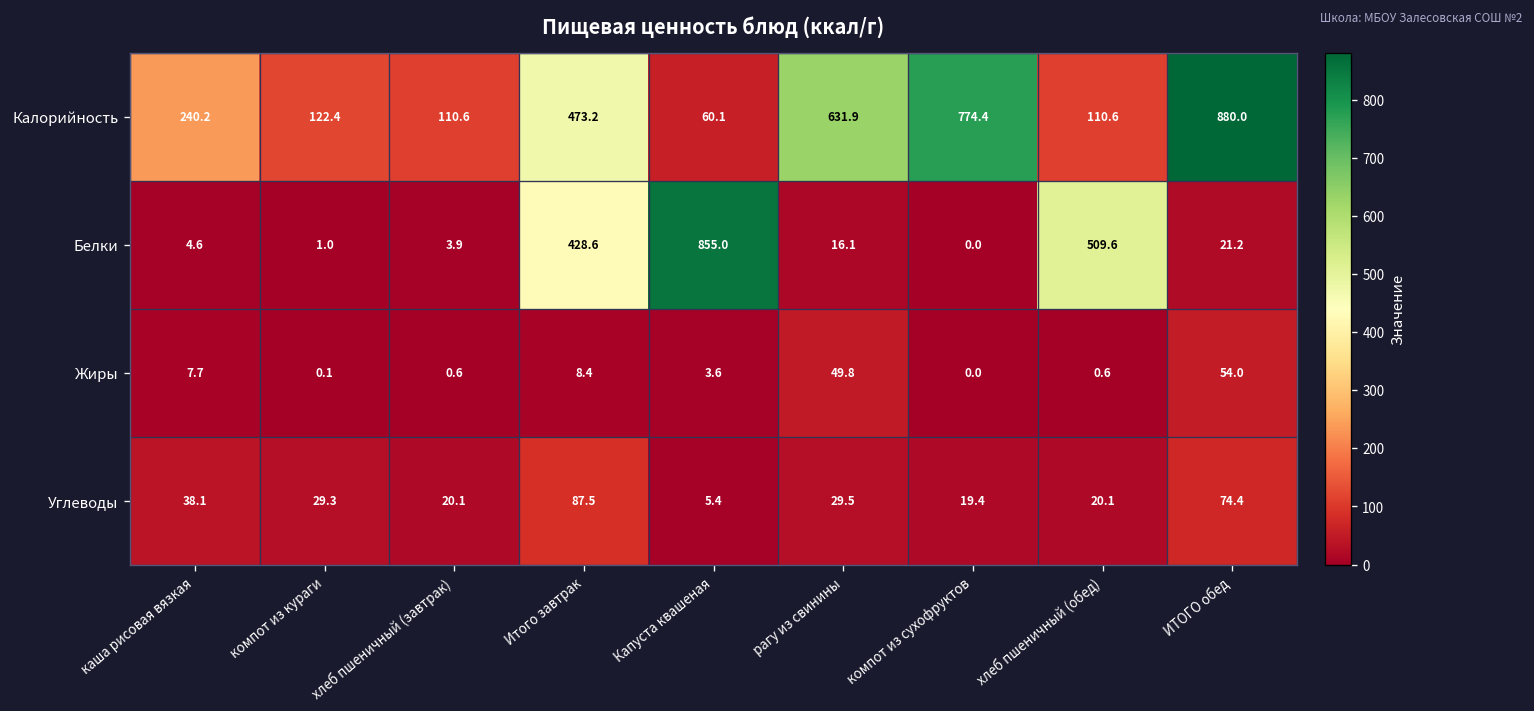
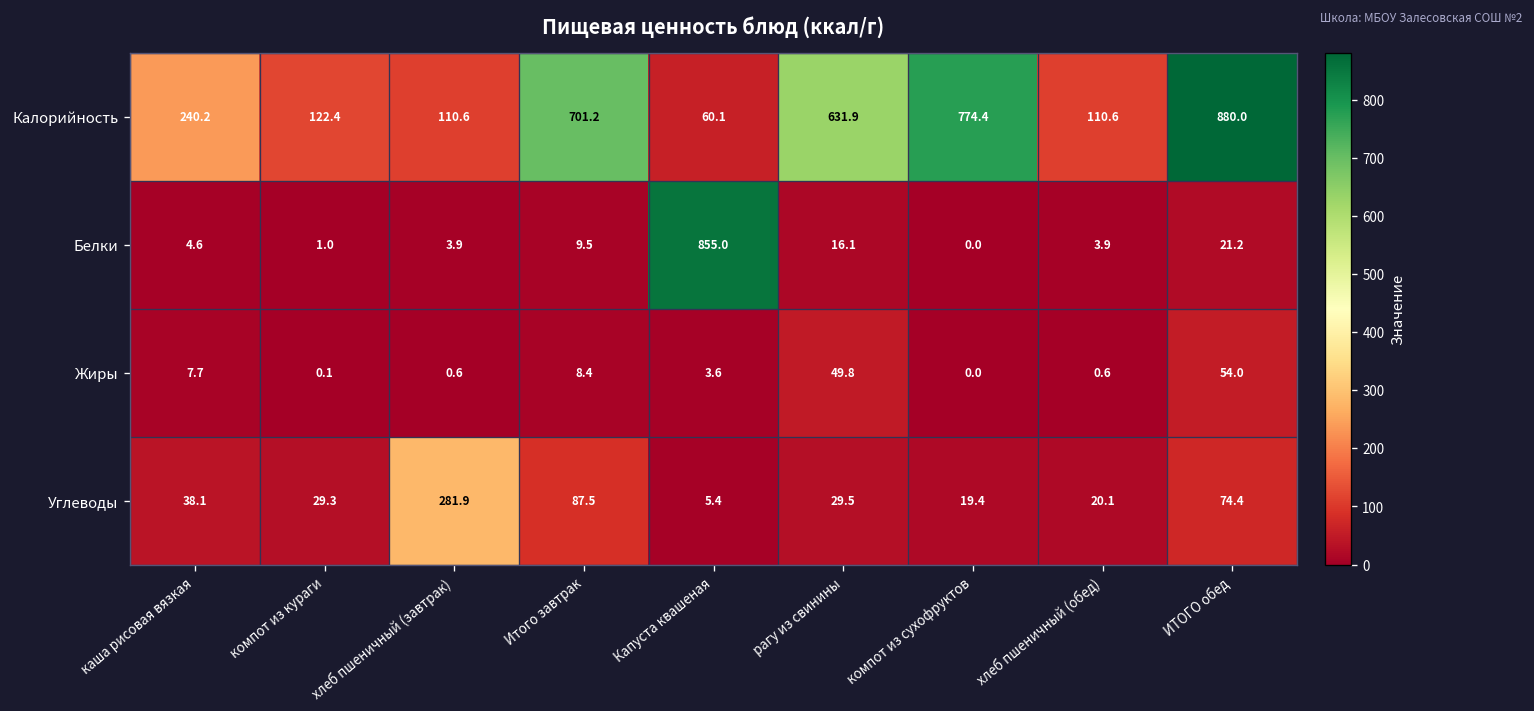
Калорийность, Итого завтрак: 473.2 -> 701.2
Белки, Итого завтрак: 428.6 -> 9.5
Белки, хлеб пшеничный (обед): 509.6 -> 3.9
Углеводы, хлеб пшеничный (завтрак): 20.1 -> 281.9
